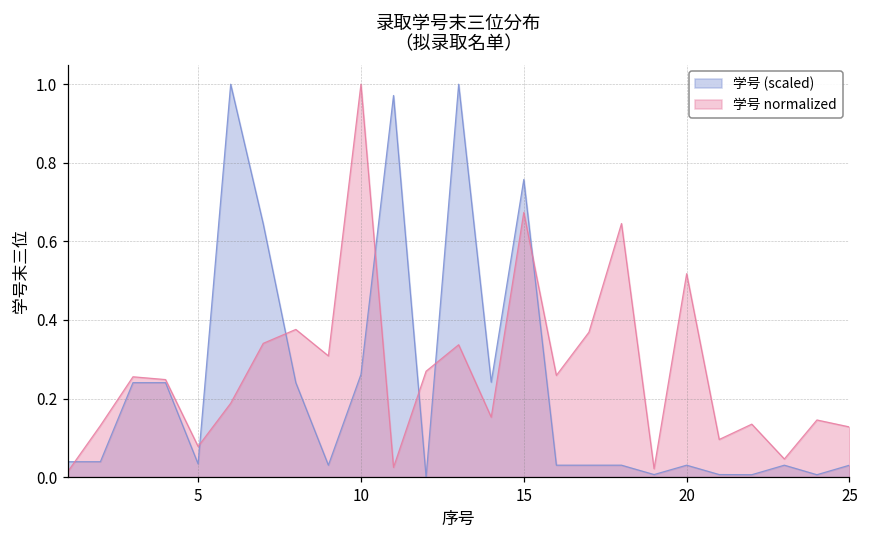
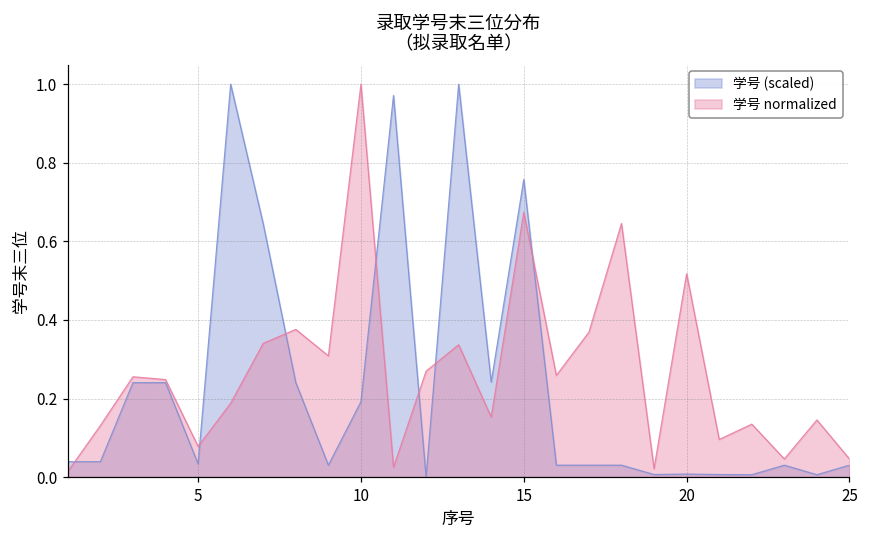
学号 (scaled), 10: 0.26 -> 0.19
学号 (scaled), 20: 0.03 -> 0.01
学号 normalized, 25: 0.13 -> 0.05
